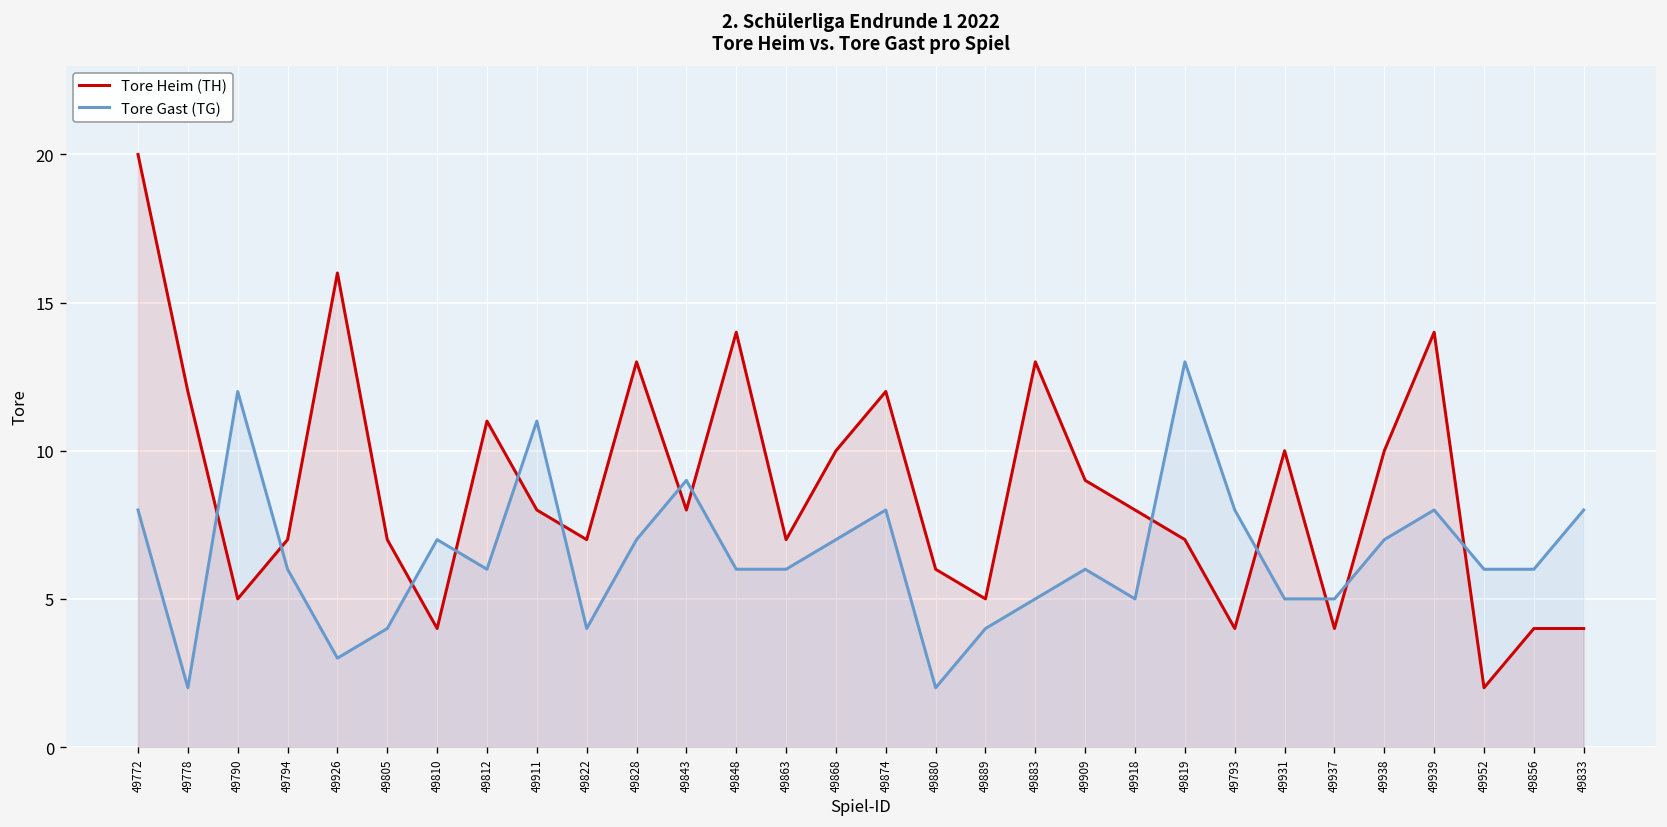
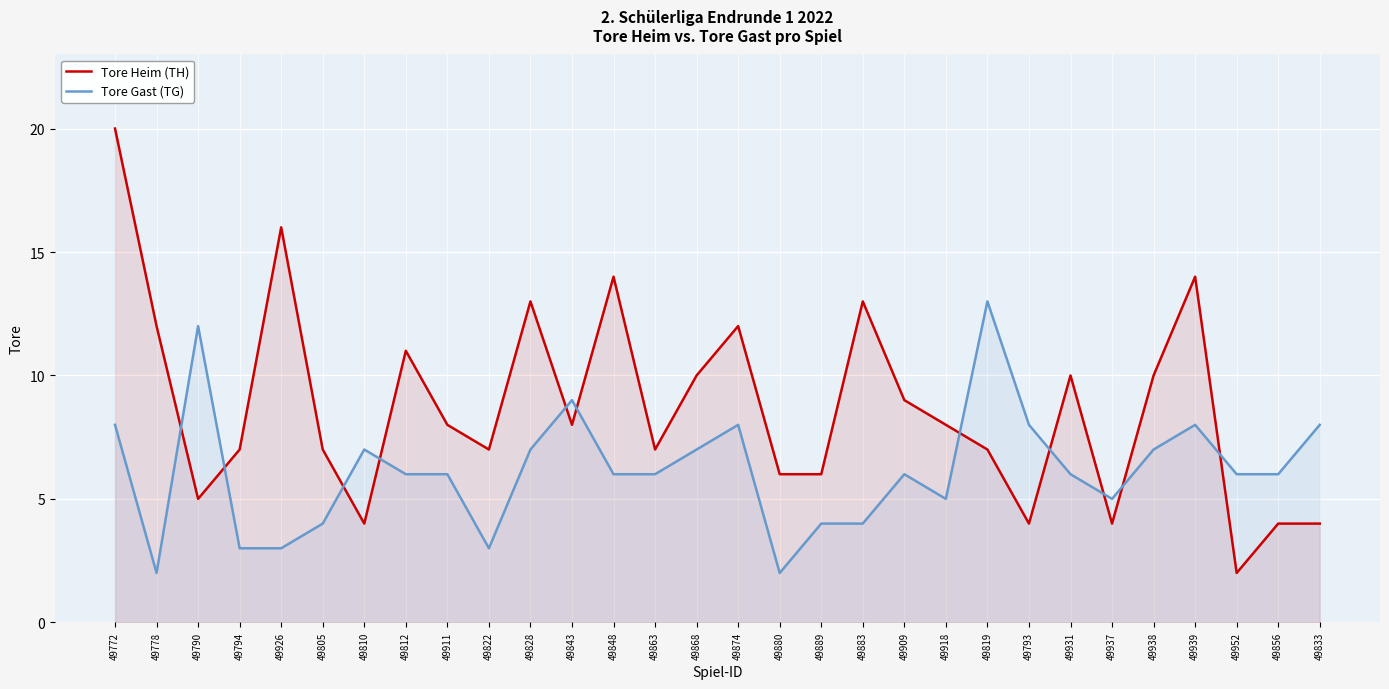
Tore Gast (TG), 49794: 6 -> 3
Tore Gast (TG), 49911: 11 -> 6
Tore Gast (TG), 49822: 4 -> 3
Tore Heim (TH), 49889: 5 -> 6
Tore Gast (TG), 49883: 5 -> 4
Tore Gast (TG), 49931: 5 -> 6
